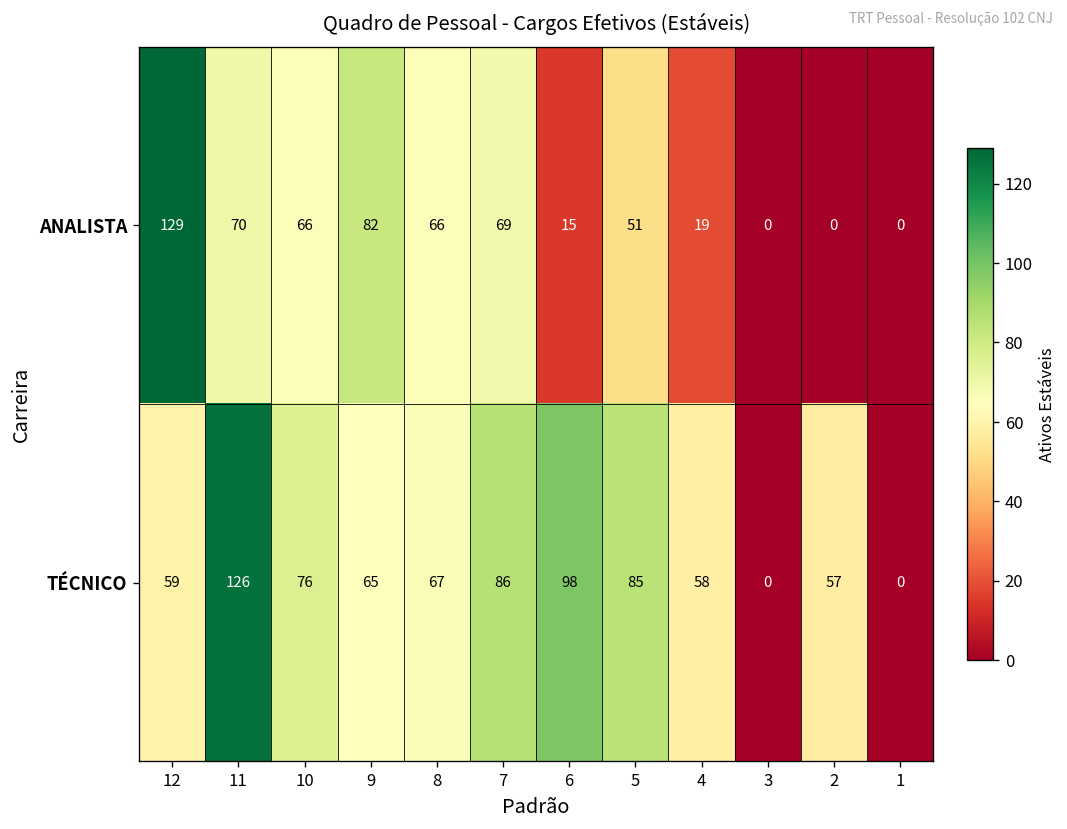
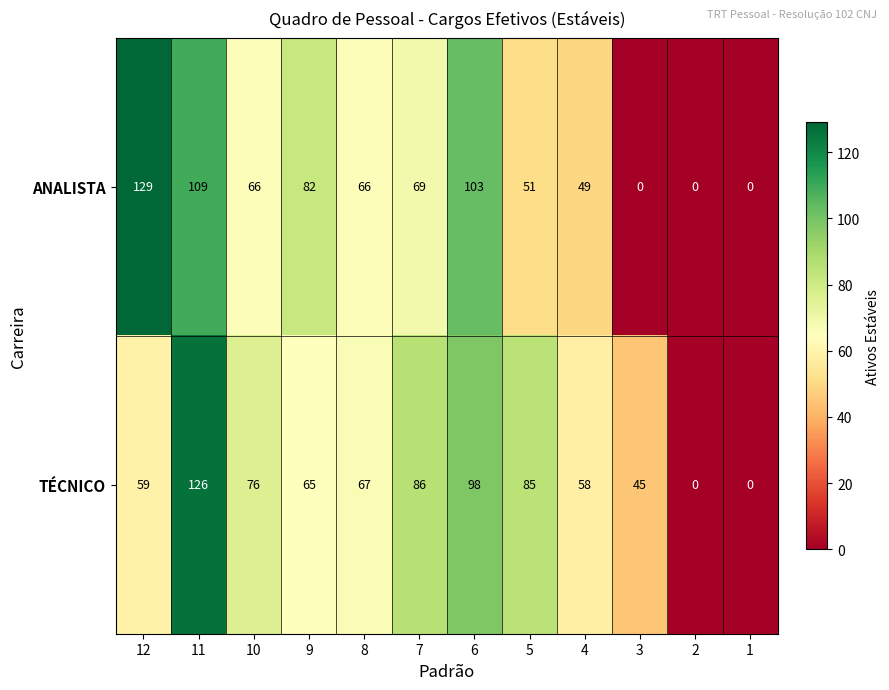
ANALISTA, 11: 70 -> 109
ANALISTA, 6: 15 -> 103
ANALISTA, 4: 19 -> 49
TÉCNICO, 3: 0 -> 45
TÉCNICO, 2: 57 -> 0
